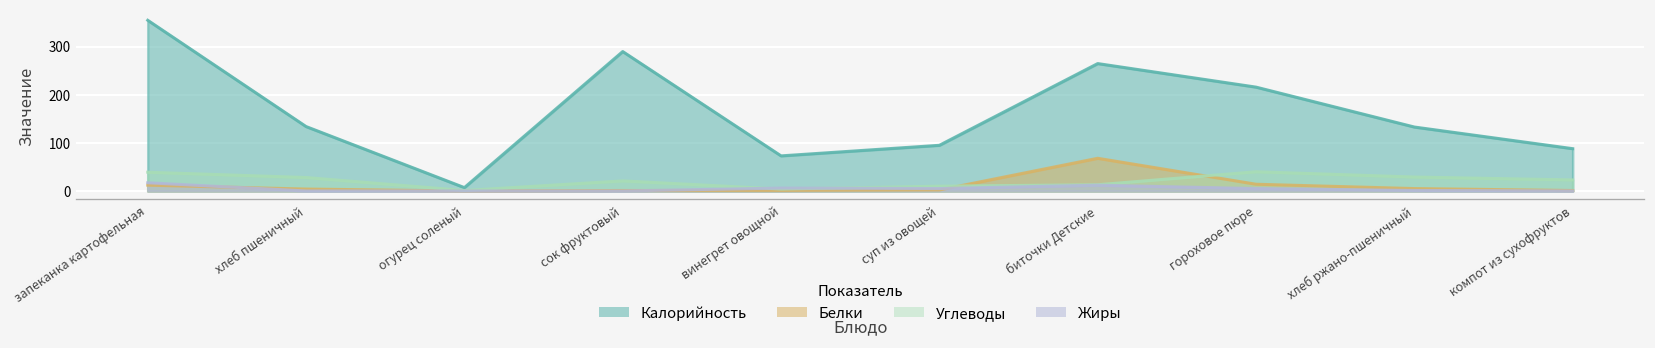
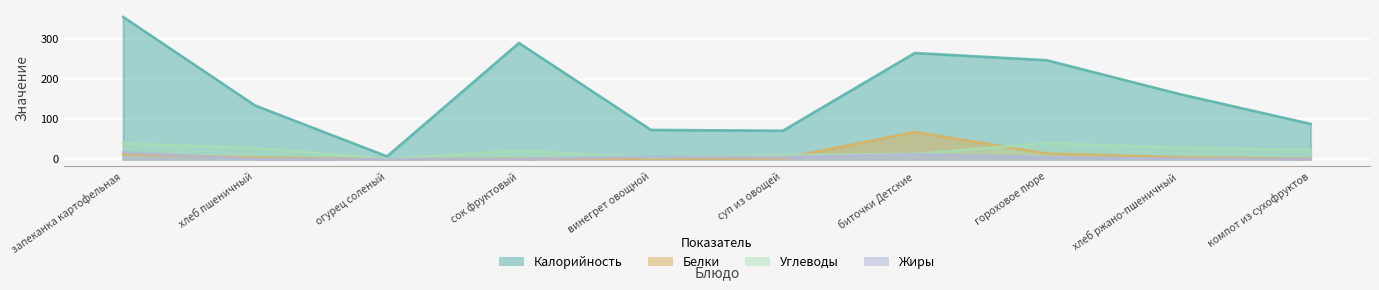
Калорийность, суп из овощей: 100 -> 70
Калорийность, гороховое пюре: 220 -> 250
Калорийность, хлеб ржано-пшеничный: 130 -> 160
